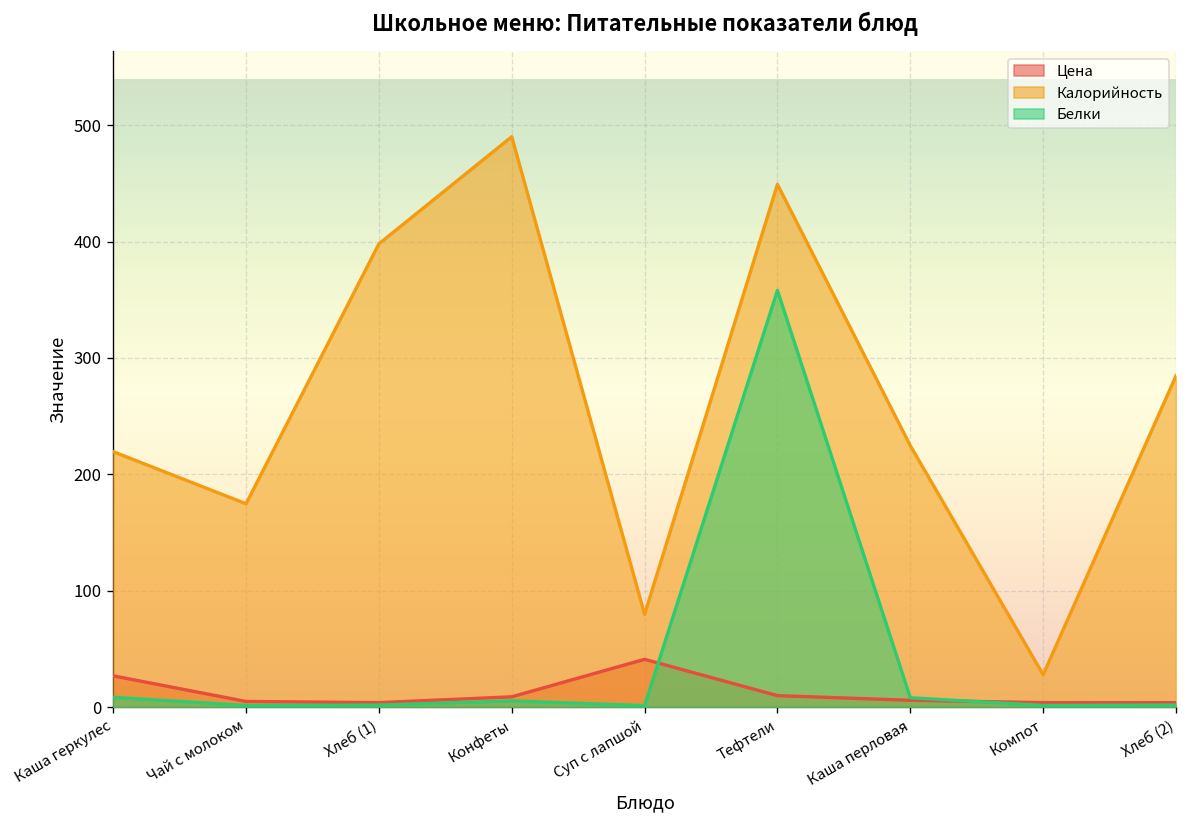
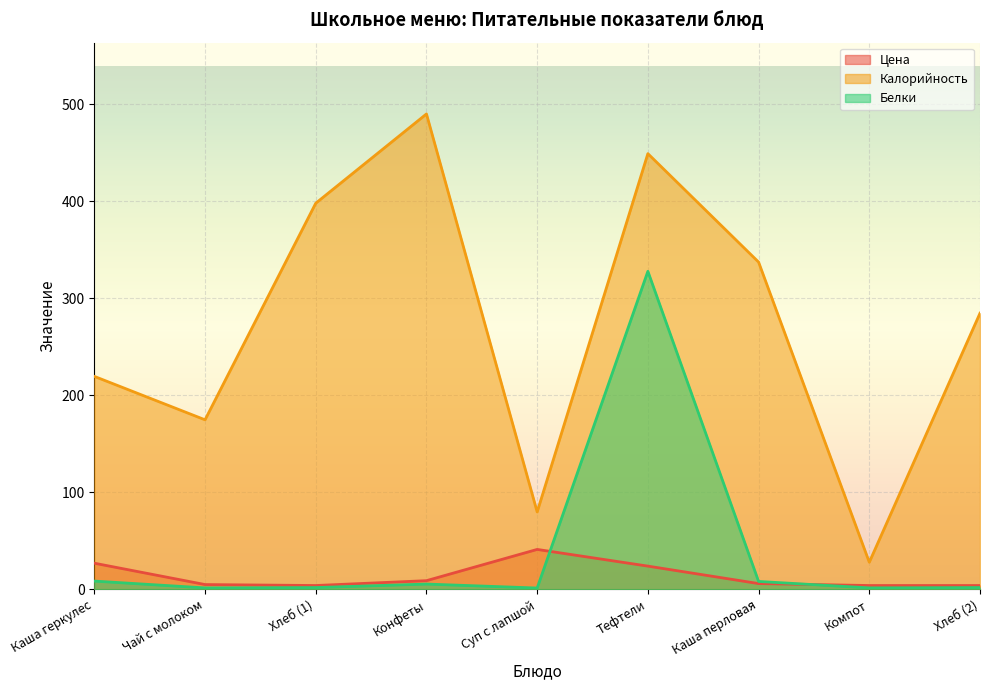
Цена, Тефтели: 10 -> 20
Белки, Тефтели: 360 -> 330
Калорийность, Каша перловая: 220 -> 340
